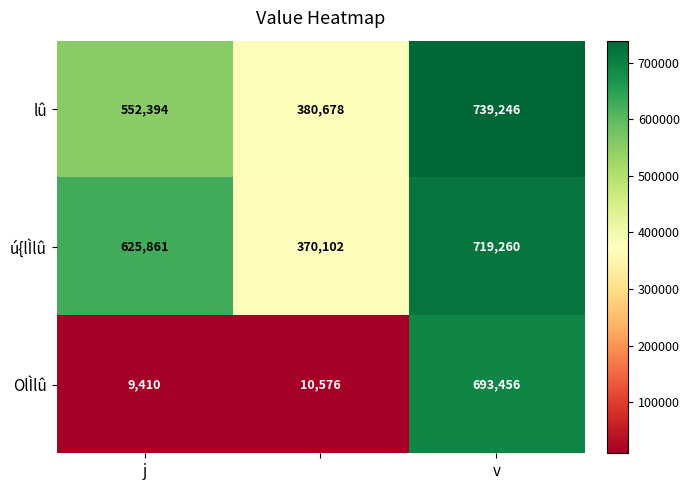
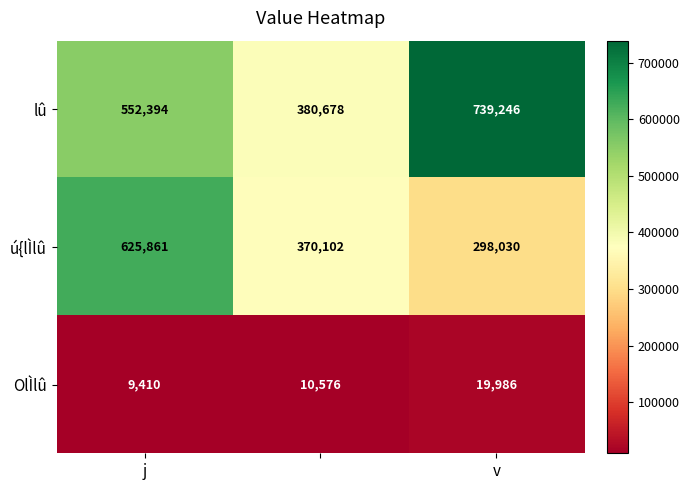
ú{lÌlû, v: 719,260 -> 298,030
OlÌlû, v: 693,456 -> 19,986
